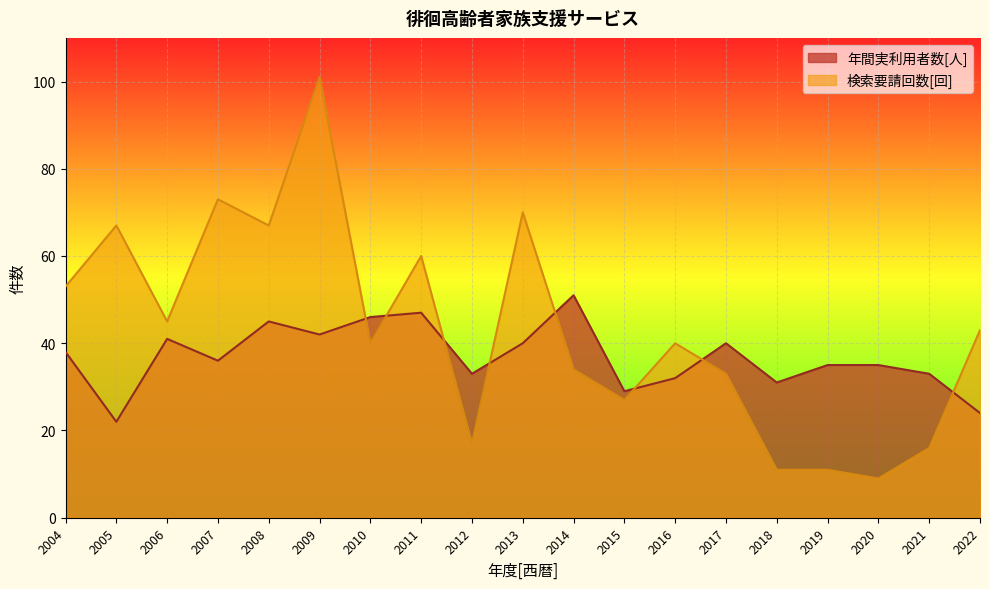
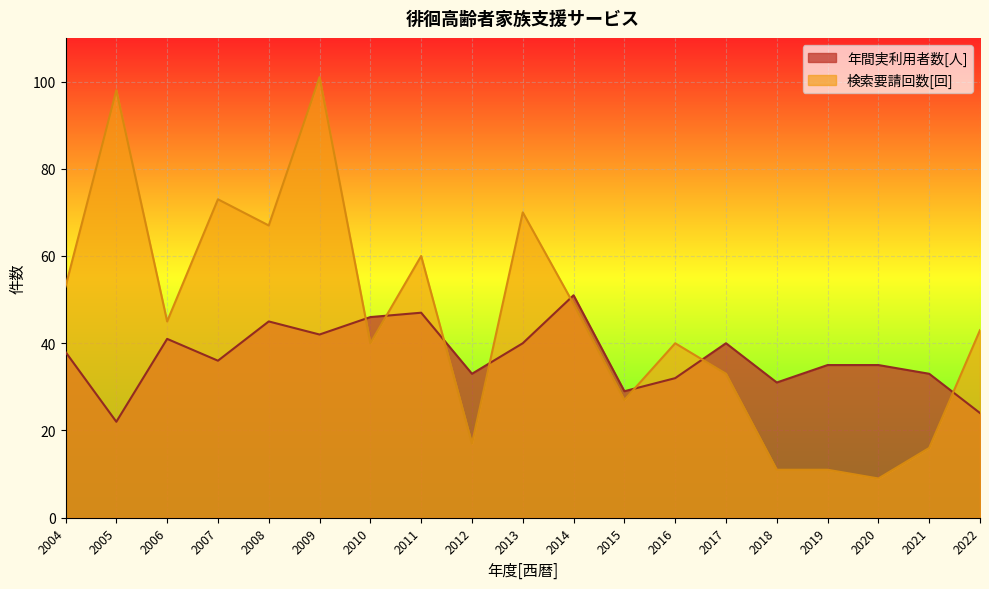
検索要請回数[回], 2005: 67 -> 98
検索要請回数[回], 2014: 34 -> 49
